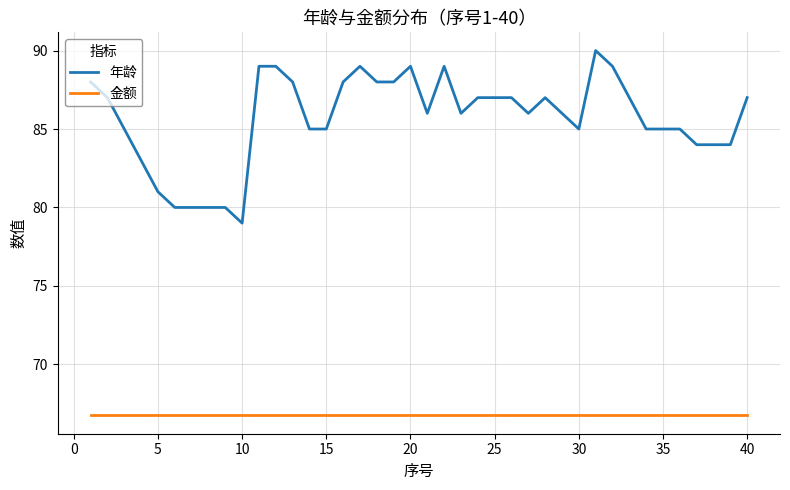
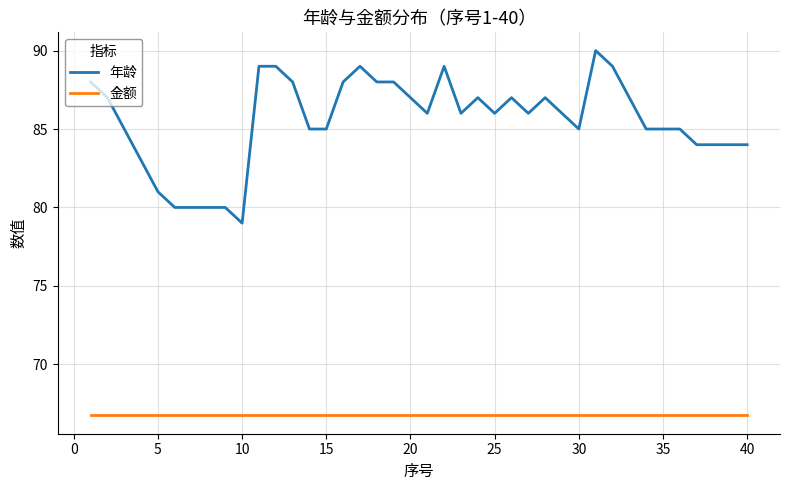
年龄, 20: 89 -> 87
年龄, 25: 87 -> 86
年龄, 40: 87 -> 84
